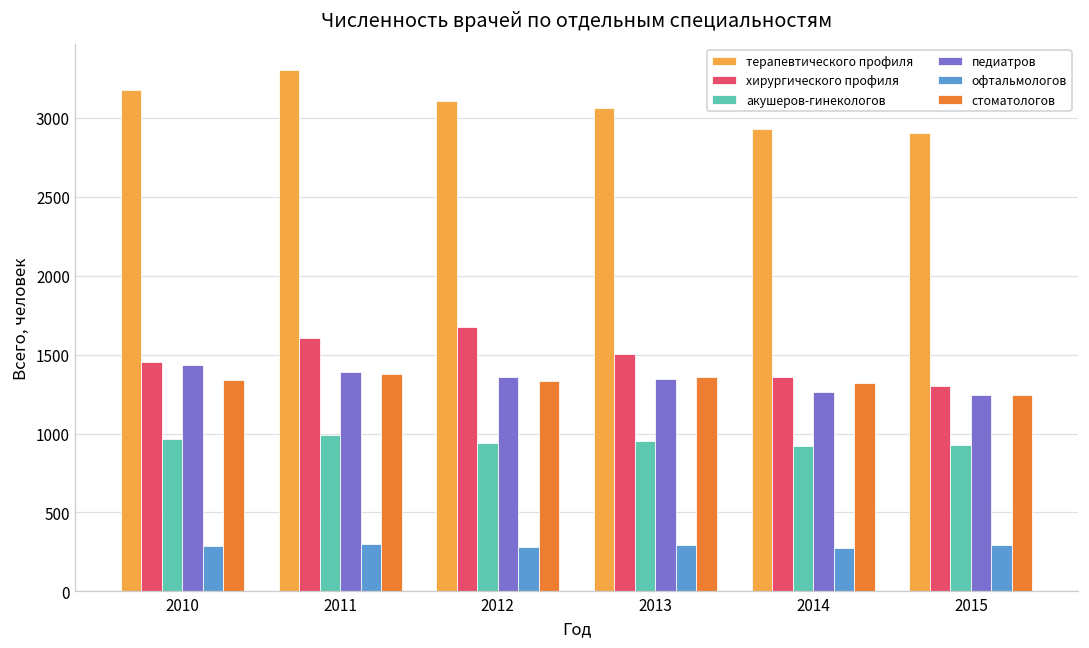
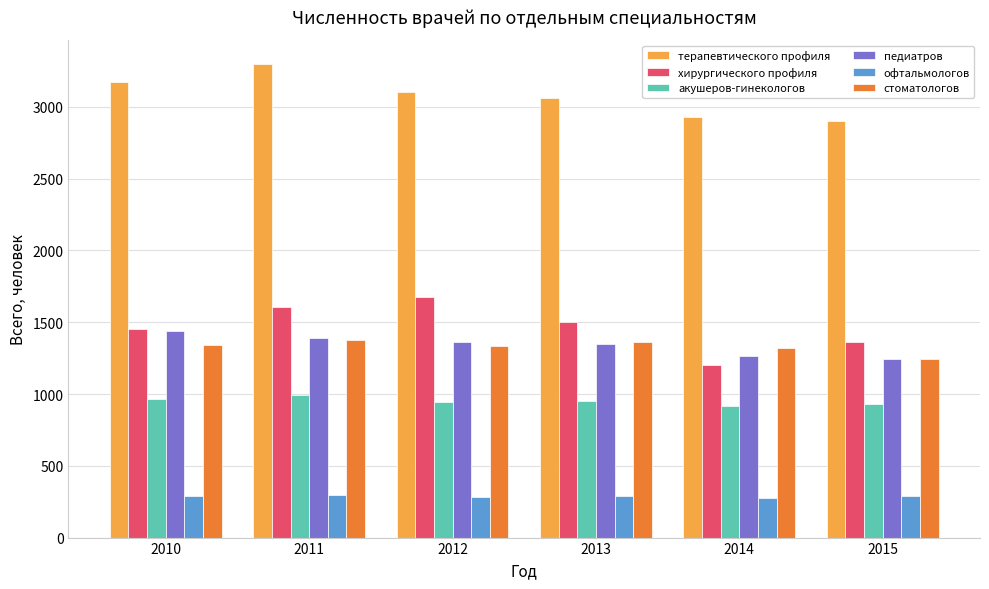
хирургического профиля, 2014: 1360 -> 1200
хирургического профиля, 2015: 1300 -> 1370
